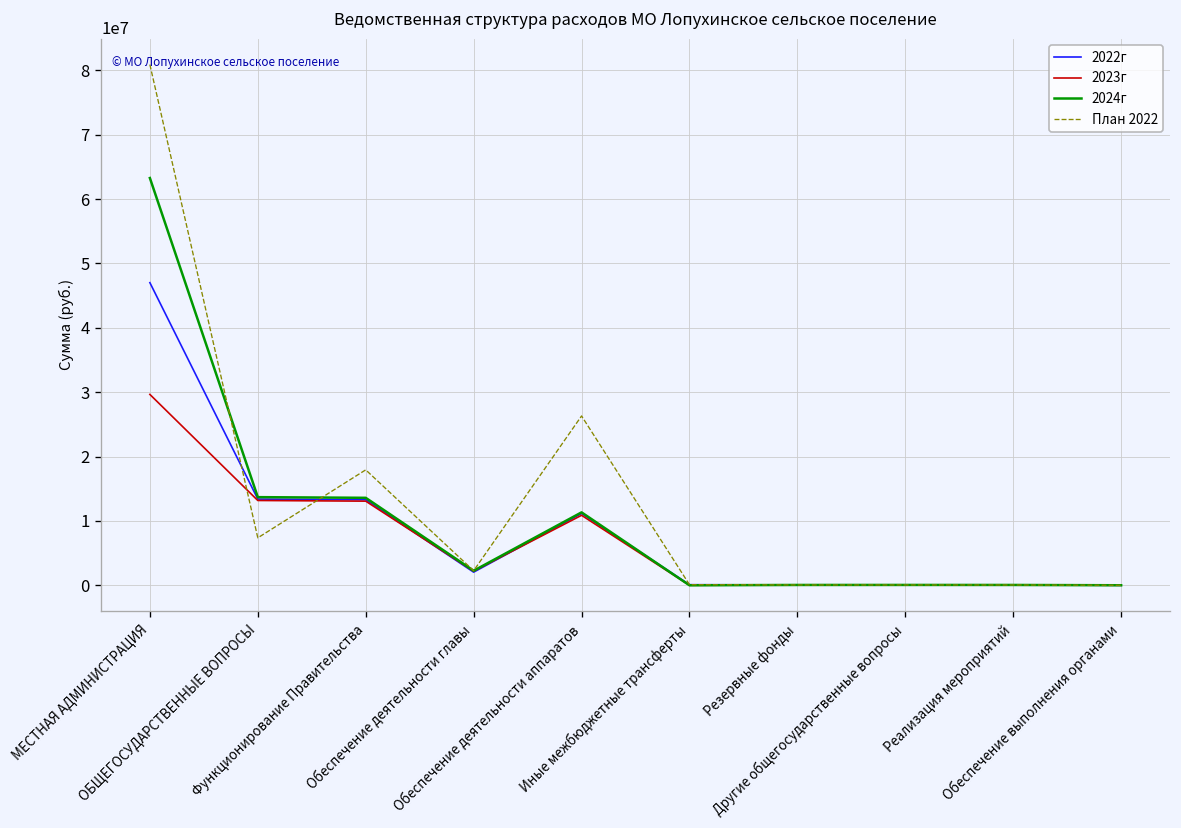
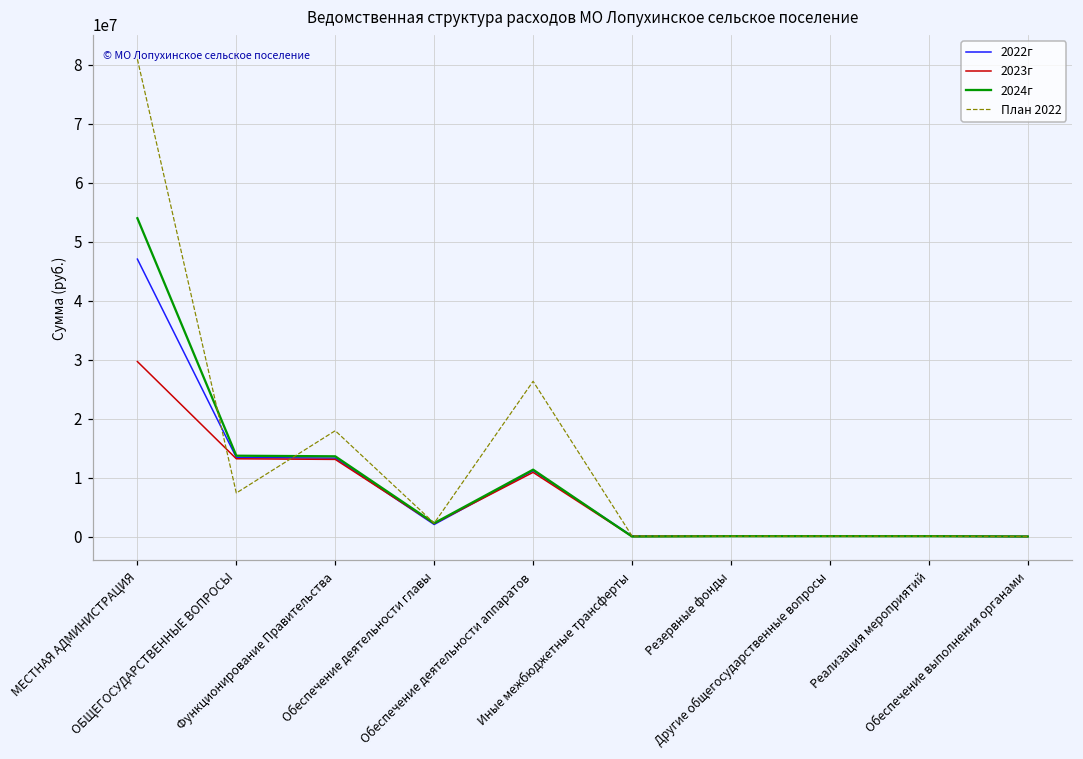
2024г, МЕСТНАЯ АДМИНИСТРАЦИЯ: 63000000 -> 54000000
